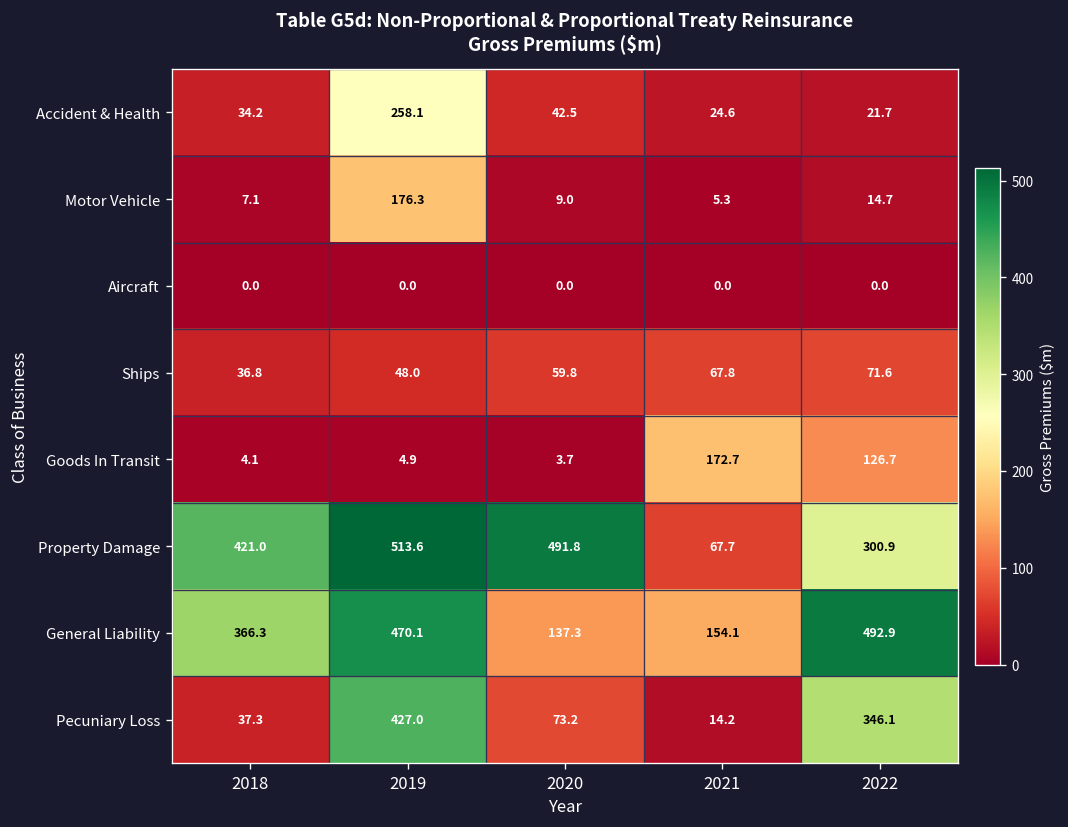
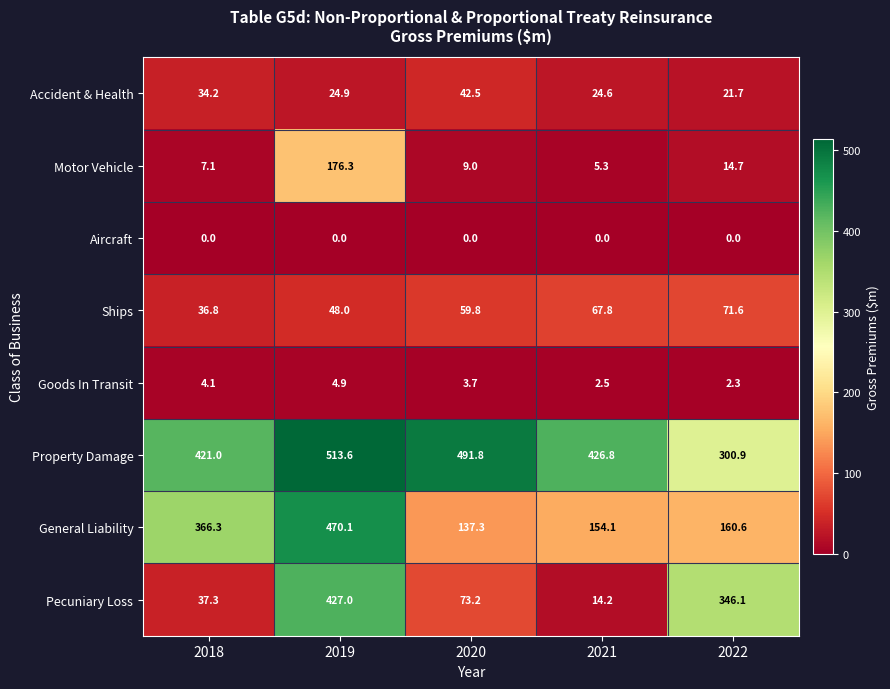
Accident & Health, 2019: 258.1 -> 24.9
Goods In Transit, 2021: 172.7 -> 2.5
Goods In Transit, 2022: 126.7 -> 2.3
Property Damage, 2021: 67.7 -> 426.8
General Liability, 2022: 492.9 -> 160.6
